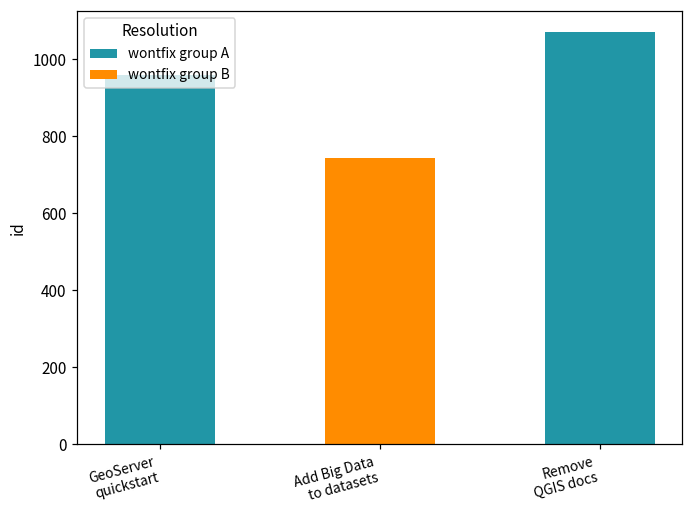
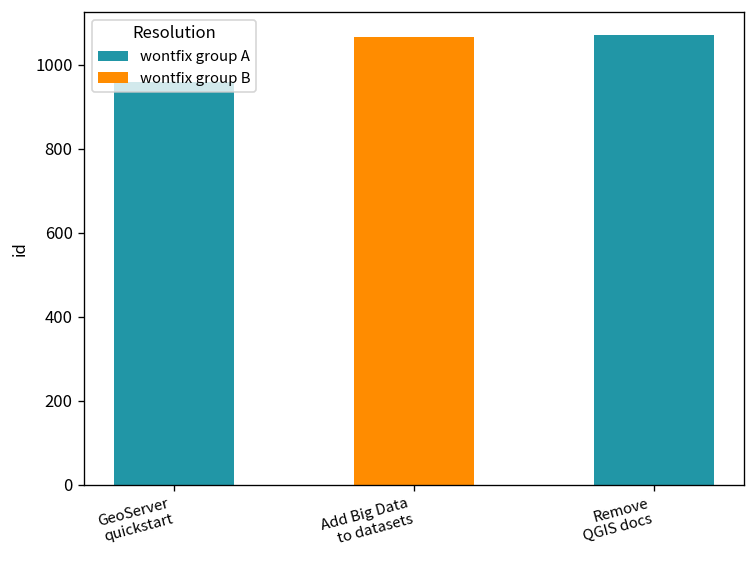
wontfix group B, Add Big Data to datasets: 740 -> 1070
